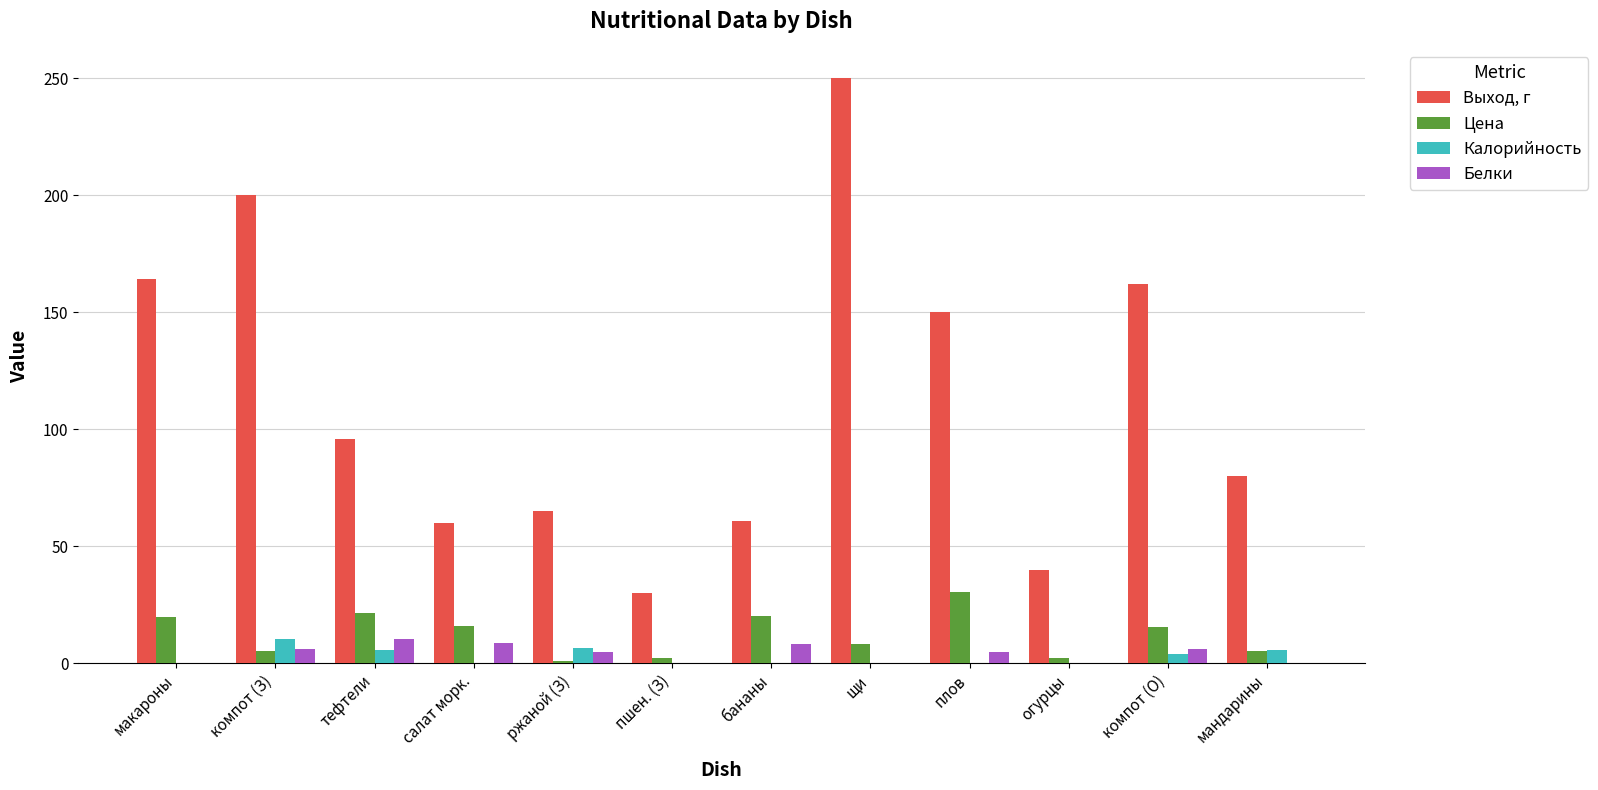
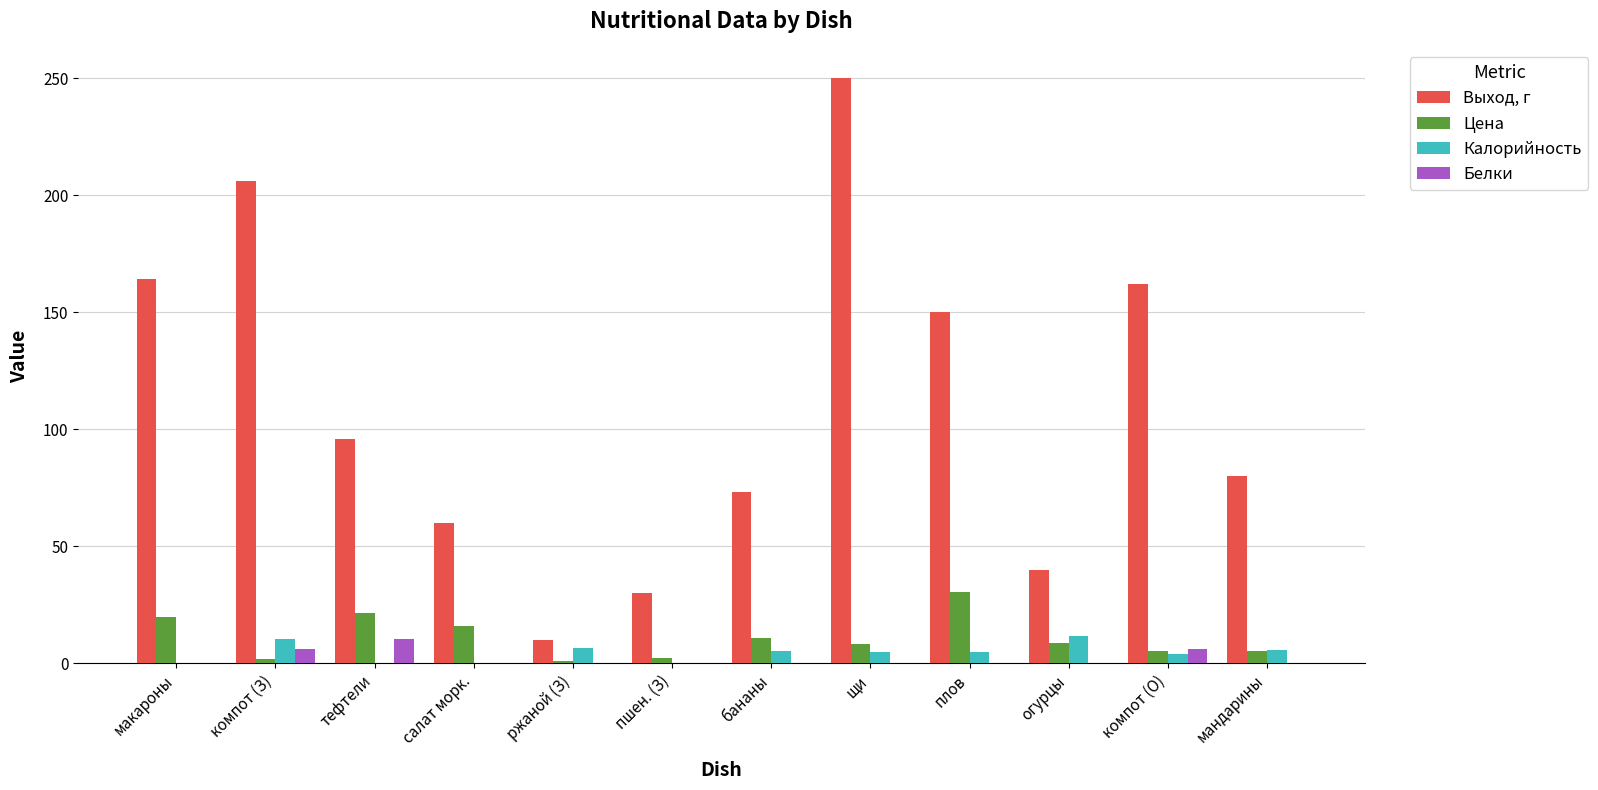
Выход, г, компот (З): 200 -> 206
Цена, компот (З): 5 -> 2
Калорийность, тефтели: 6 -> 0
Белки, салат морк.: 9 -> 0
Выход, г, ржаной (З): 65 -> 10
Белки, ржаной (З): 5 -> 0
Выход, г, бананы: 61 -> 73
Цена, бананы: 20 -> 11
Калорийность, бананы: 0 -> 5
Белки, бананы: 8 -> 0
Калорийность, щи: 0 -> 5
Калорийность, плов: 0 -> 5
Белки, плов: 5 -> 0
Цена, огурцы: 2 -> 9
Калорийность, огурцы: 0 -> 12
Цена, компот (О): 16 -> 5
